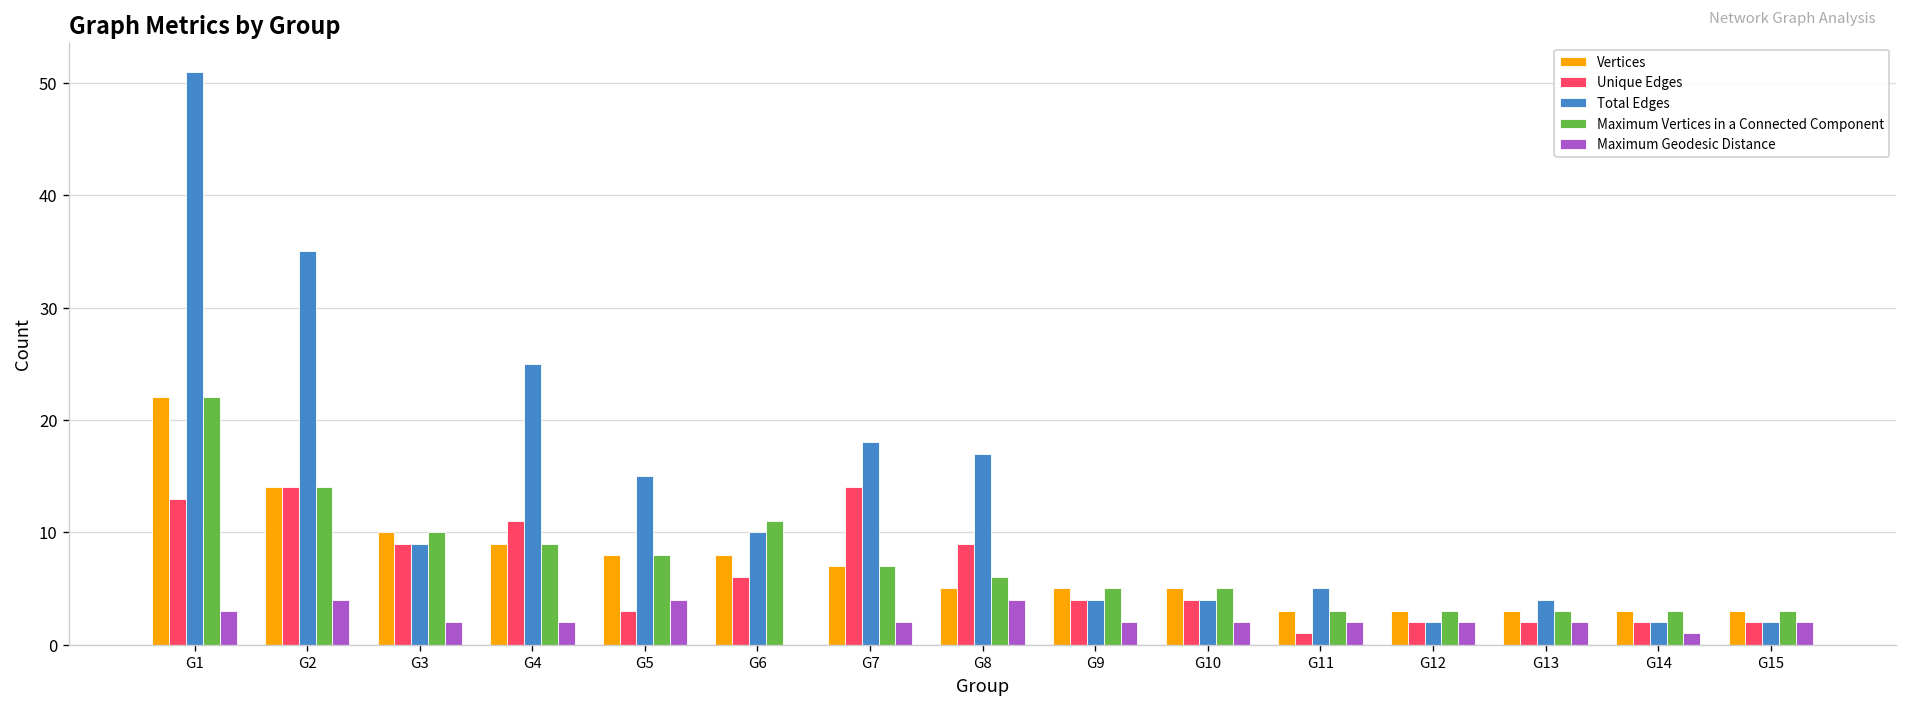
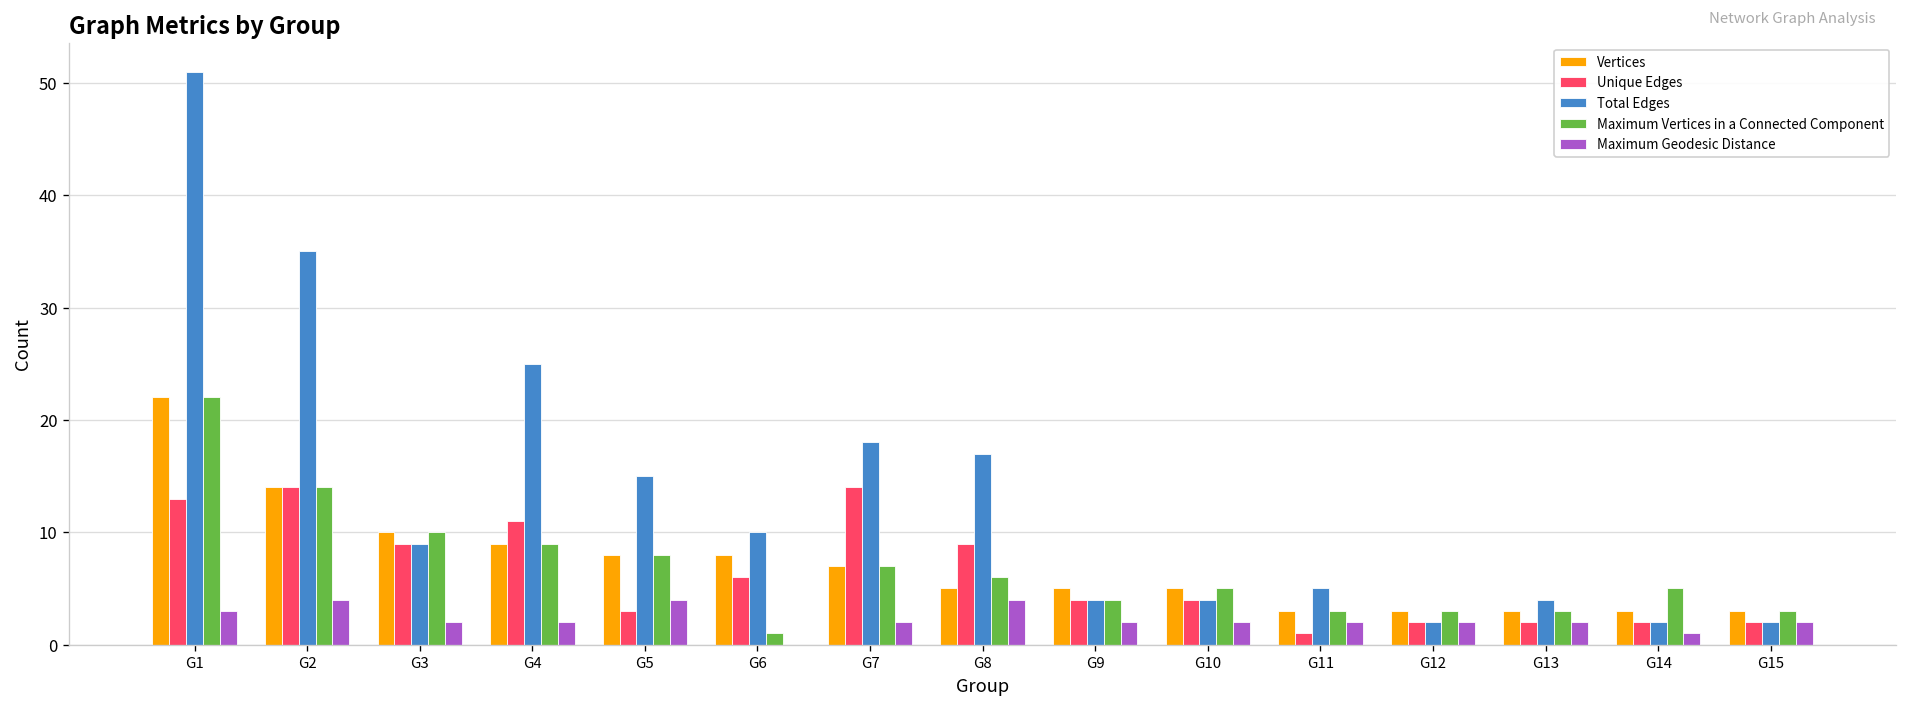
Maximum Vertices in a Connected Component, G6: 11 -> 1
Maximum Vertices in a Connected Component, G9: 5 -> 4
Maximum Vertices in a Connected Component, G14: 3 -> 5
